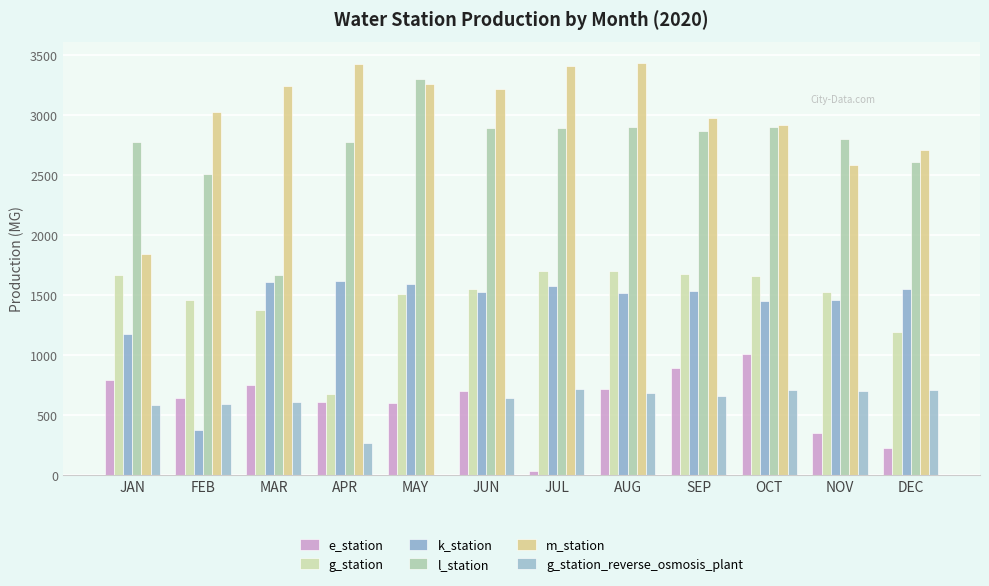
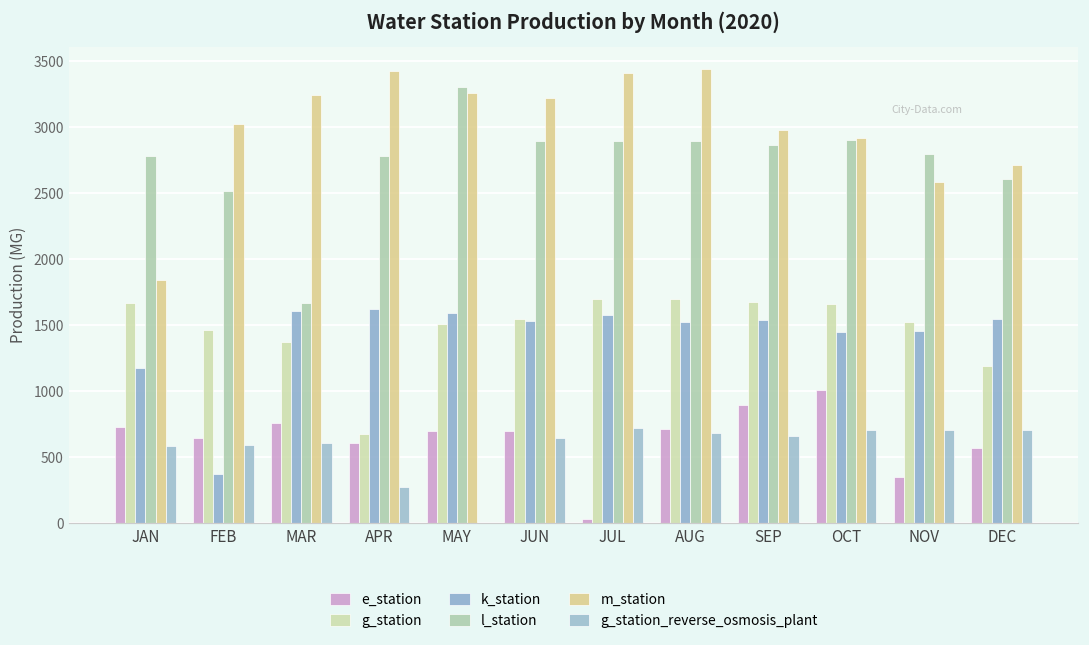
e_station, JAN: 800 -> 730
e_station, MAY: 610 -> 700
e_station, DEC: 230 -> 570
